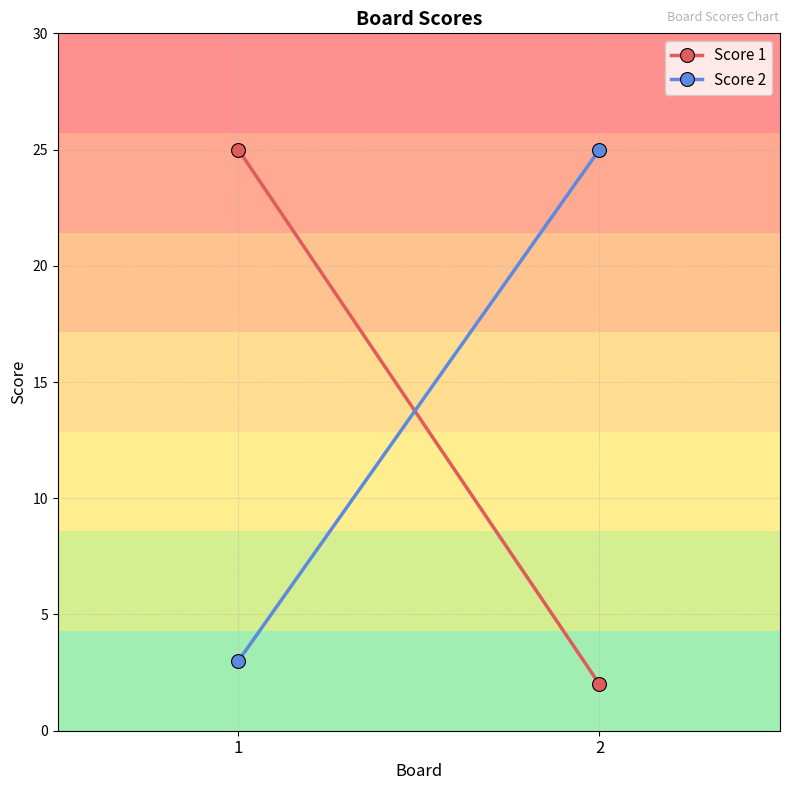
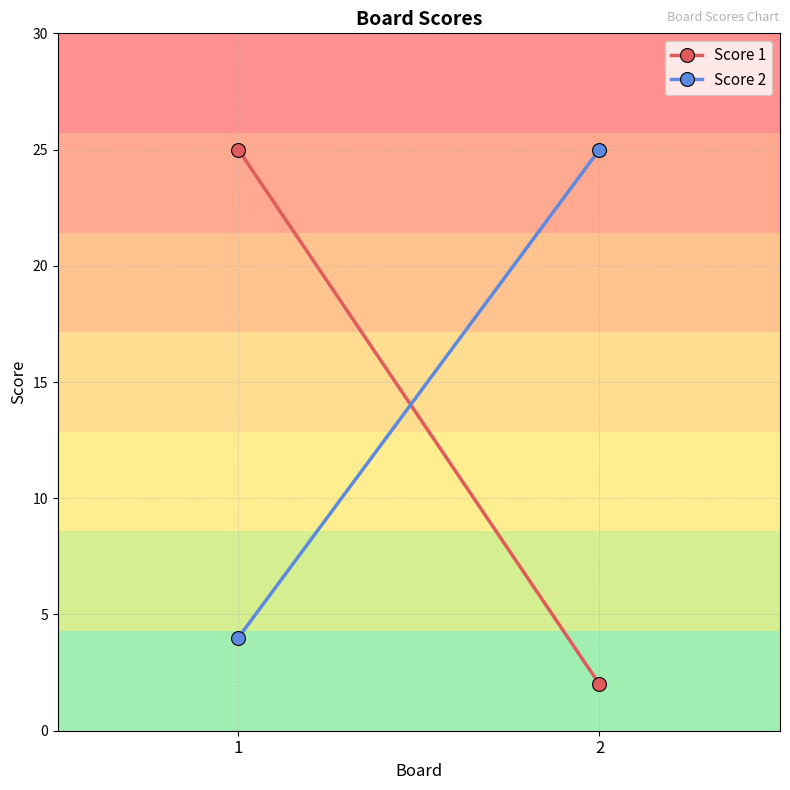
Score 2, 1: 3 -> 4
